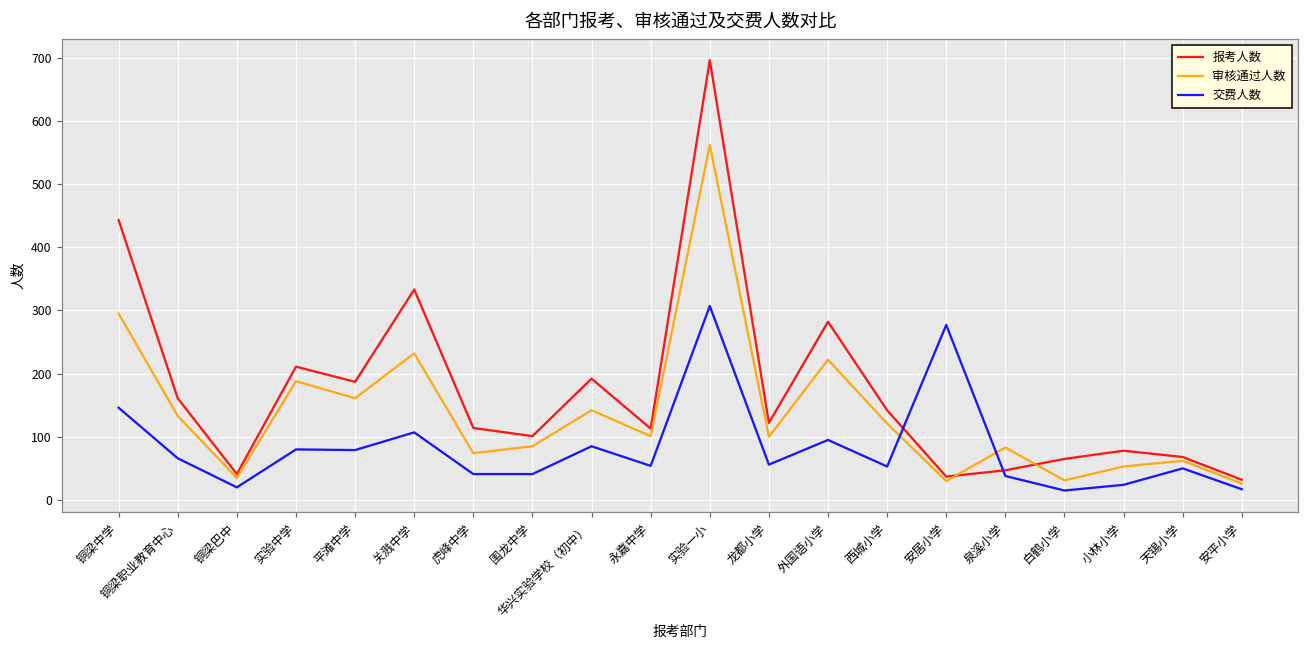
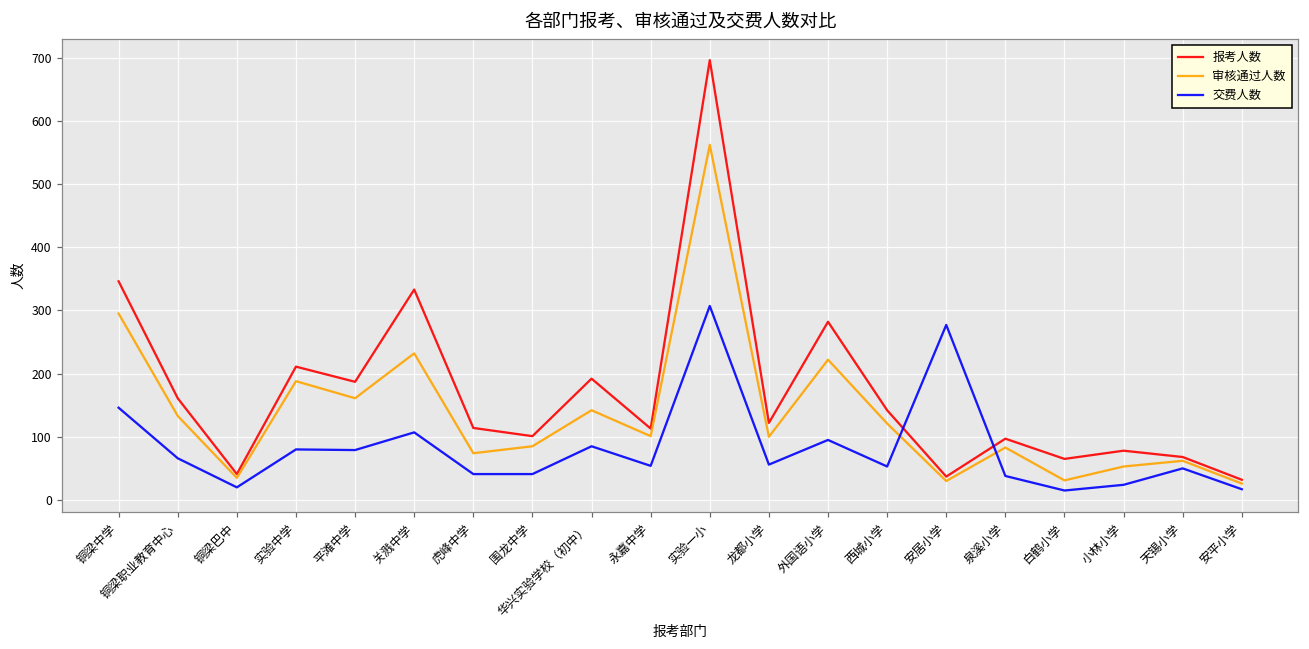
报考人数, 铜梁中学: 440 -> 350
报考人数, 泉溪小学: 50 -> 100
